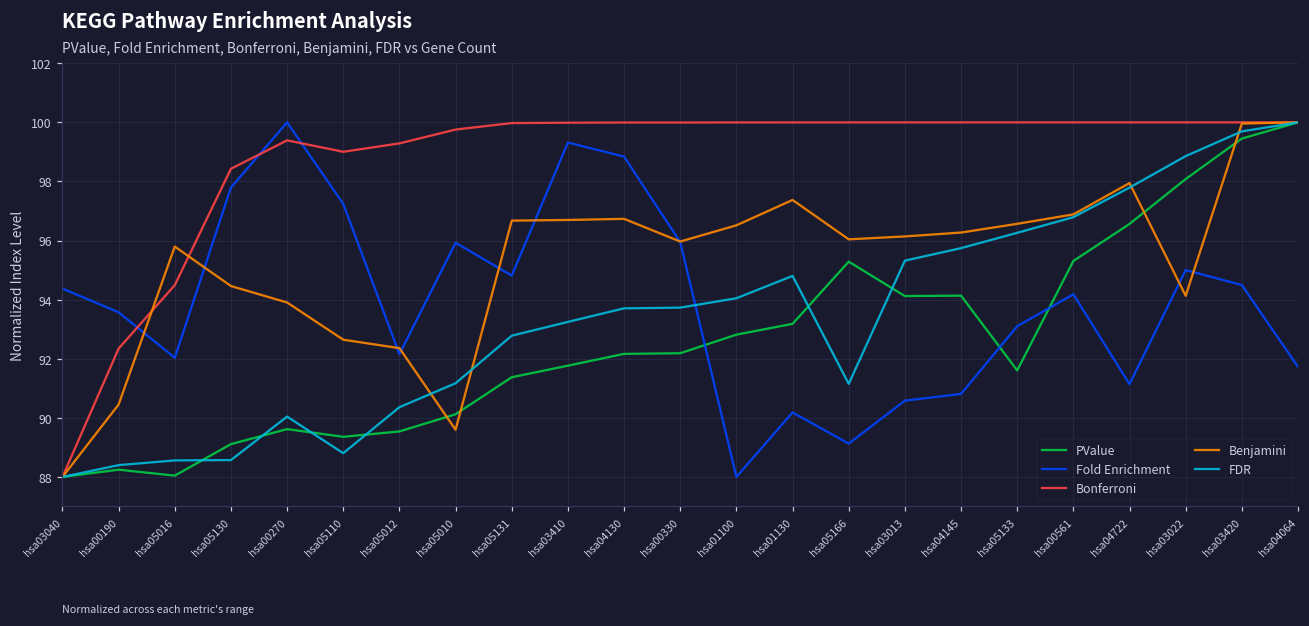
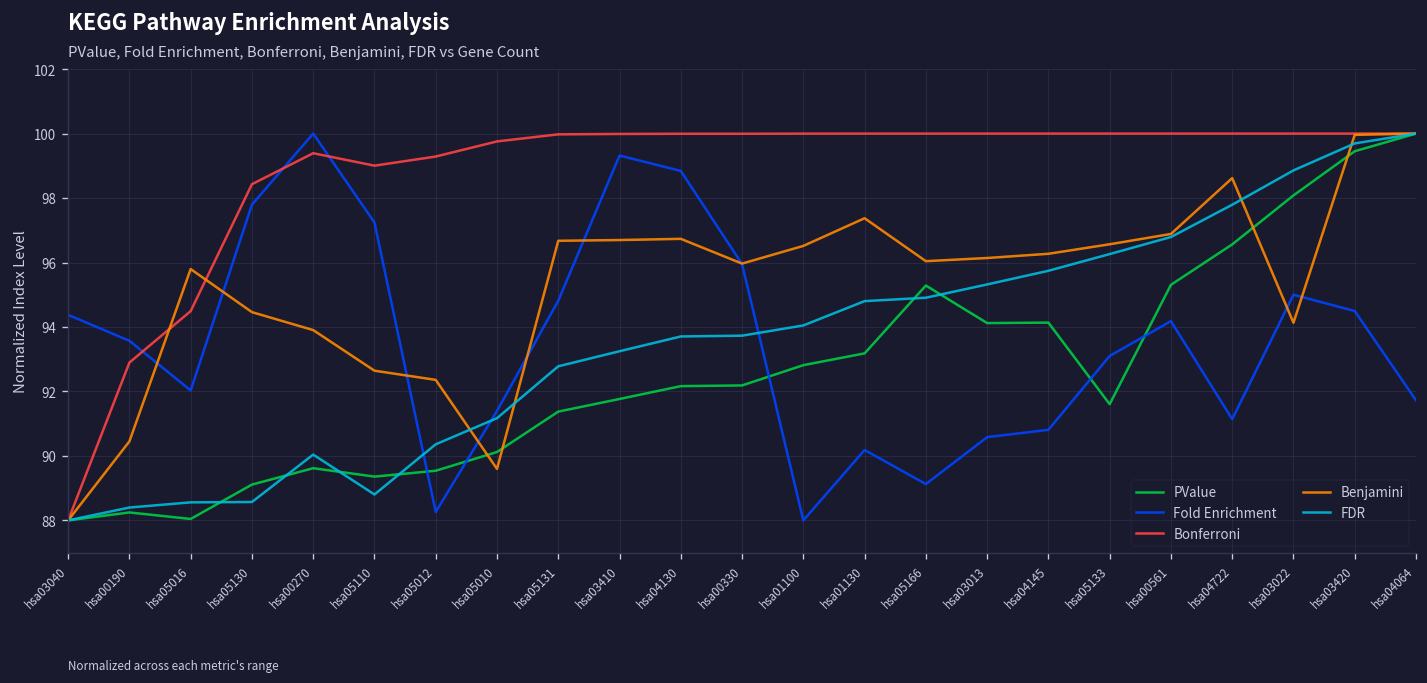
Bonferroni, hsa00190: 92.3 -> 92.9
Fold Enrichment, hsa05012: 92.2 -> 88.3
Fold Enrichment, hsa05010: 95.9 -> 91.4
FDR, hsa05166: 91.1 -> 94.9
Benjamini, hsa04722: 97.9 -> 98.6
